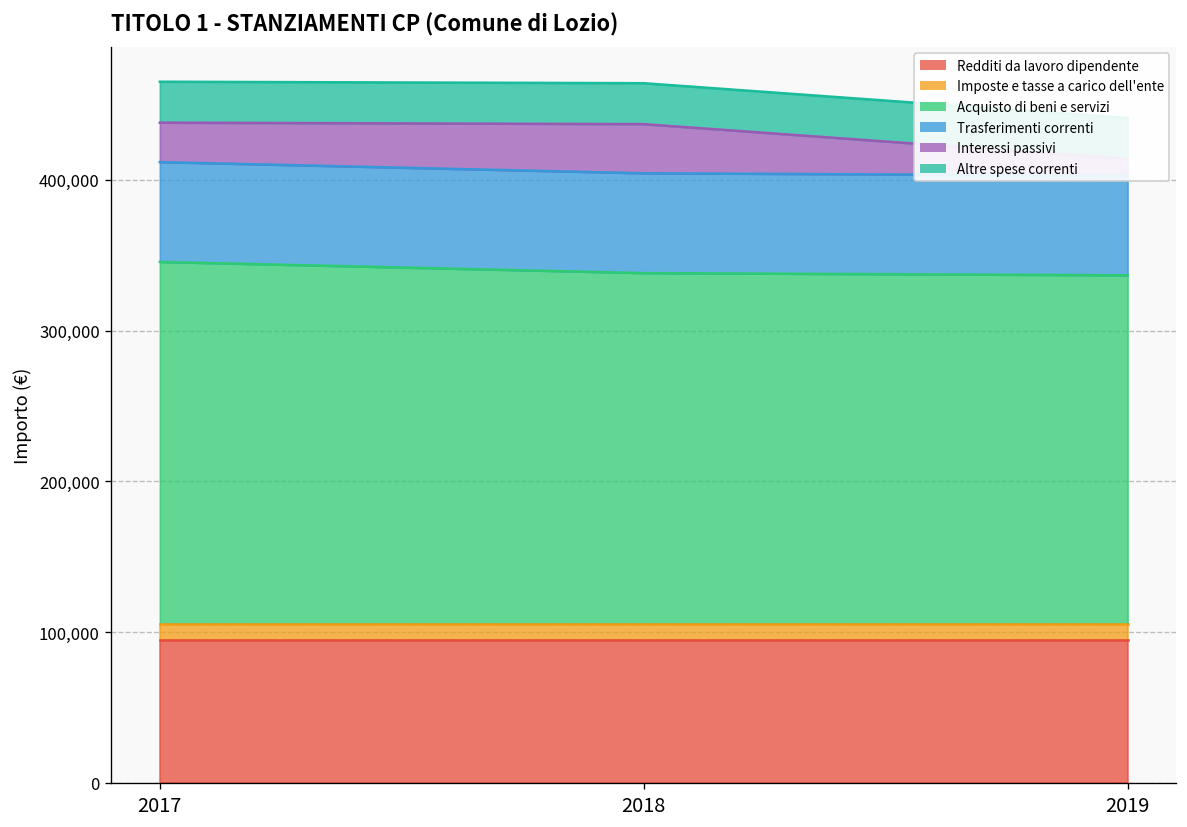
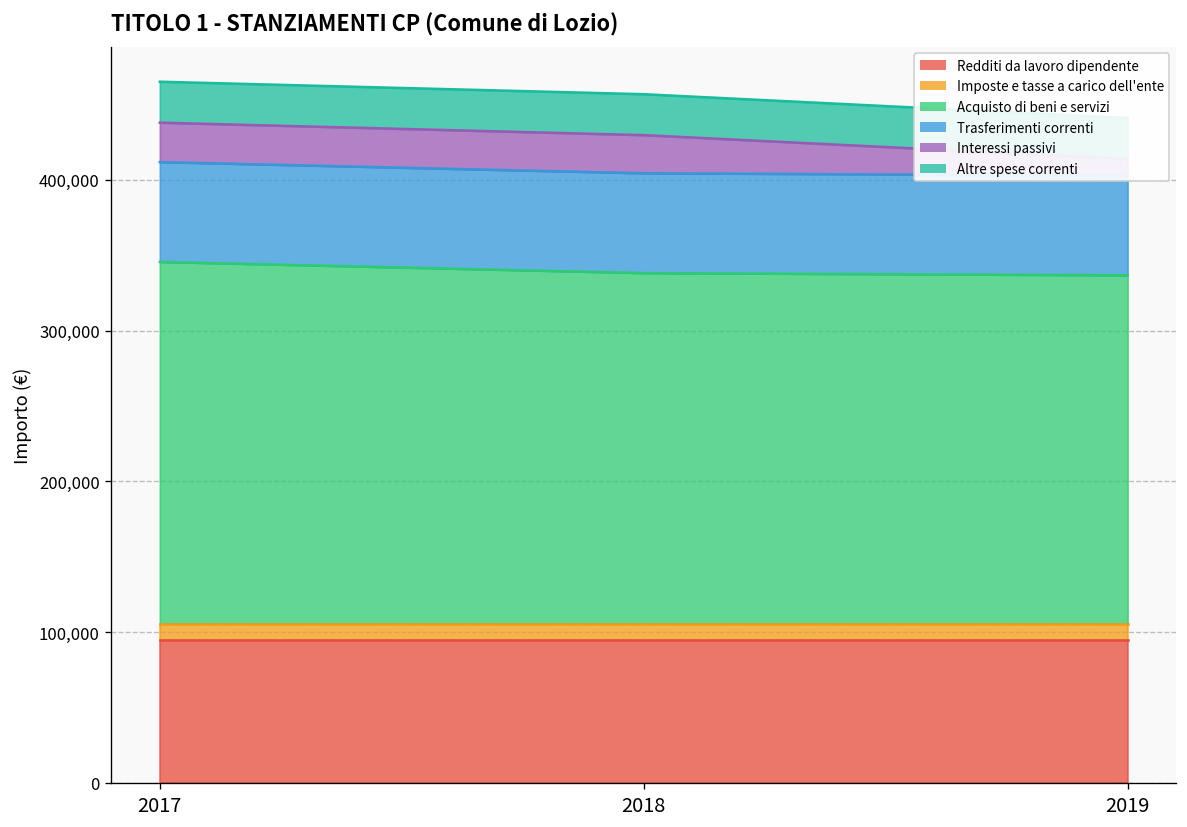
Interessi passivi, 2018: 33,000 -> 25,000
